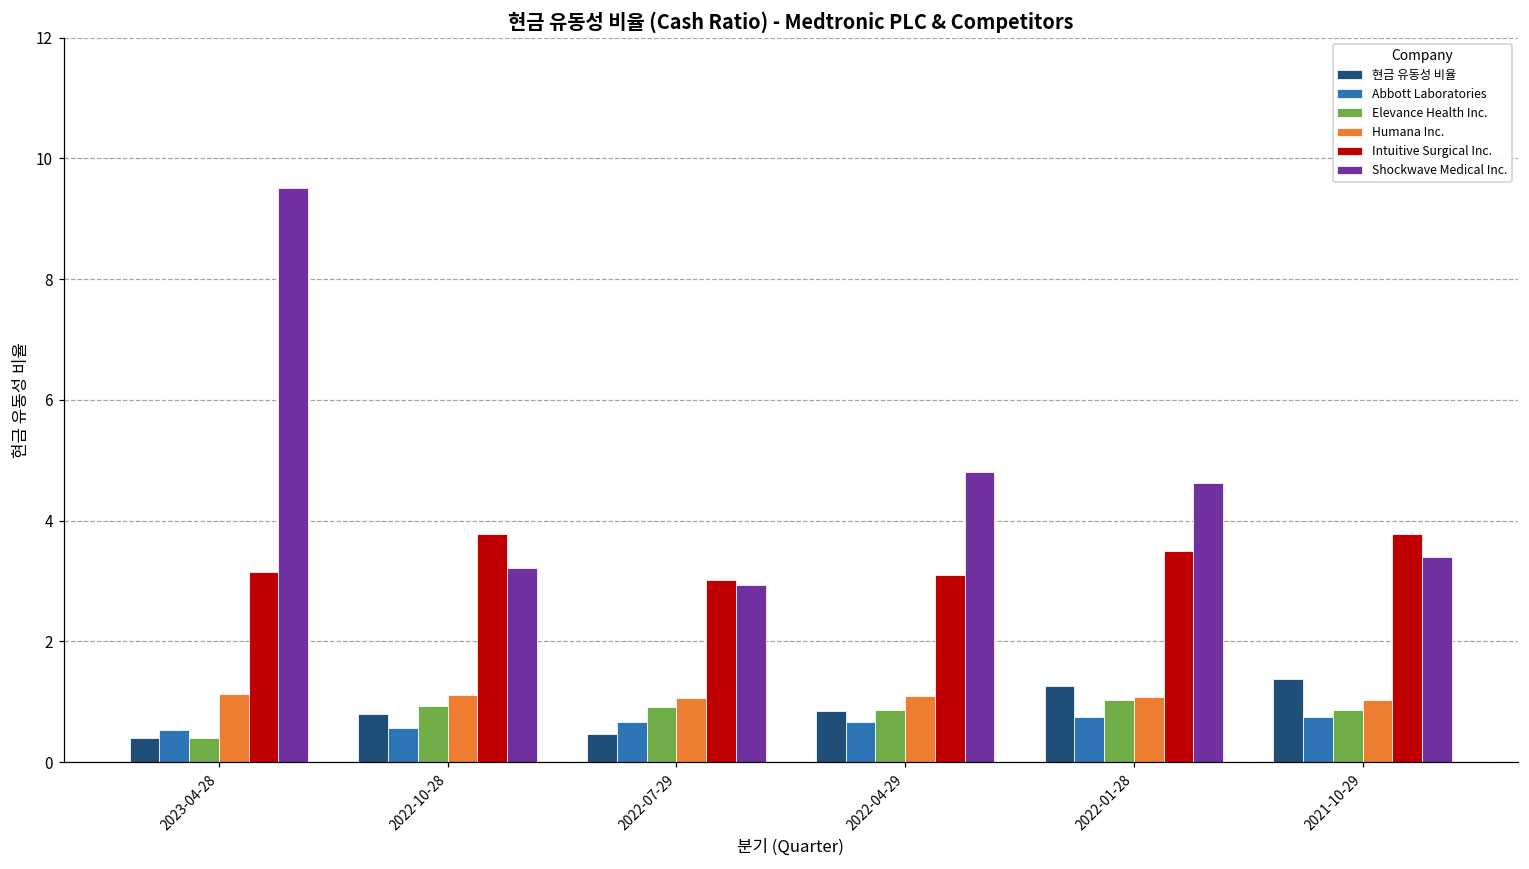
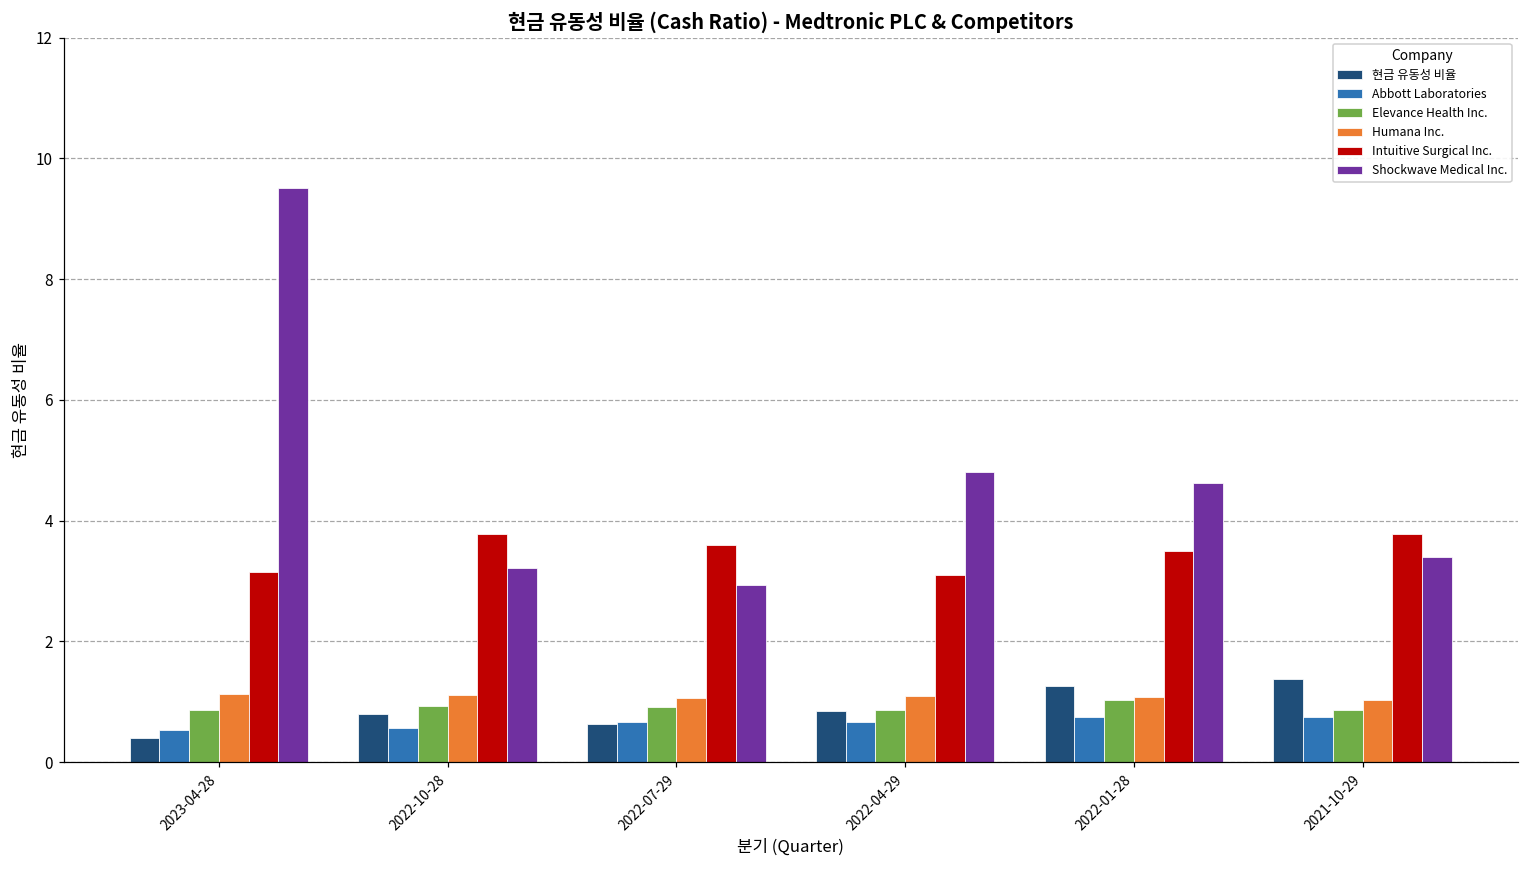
Elevance Health Inc., 2023-04-28: 0.4 -> 0.9
현금 유동성 비율, 2022-07-29: 0.5 -> 0.6
Intuitive Surgical Inc., 2022-07-29: 3.0 -> 3.6
